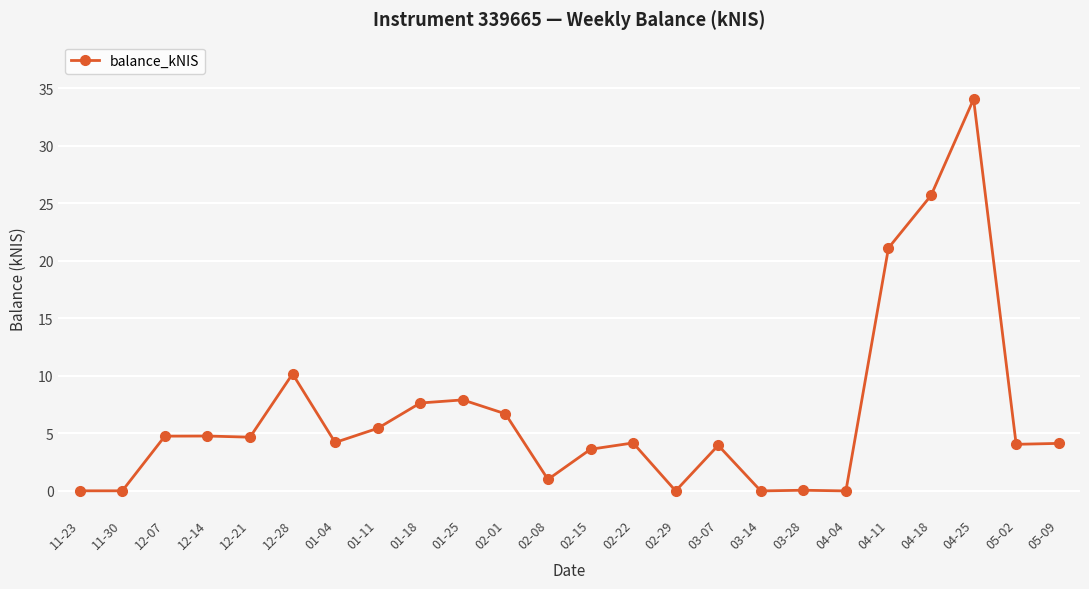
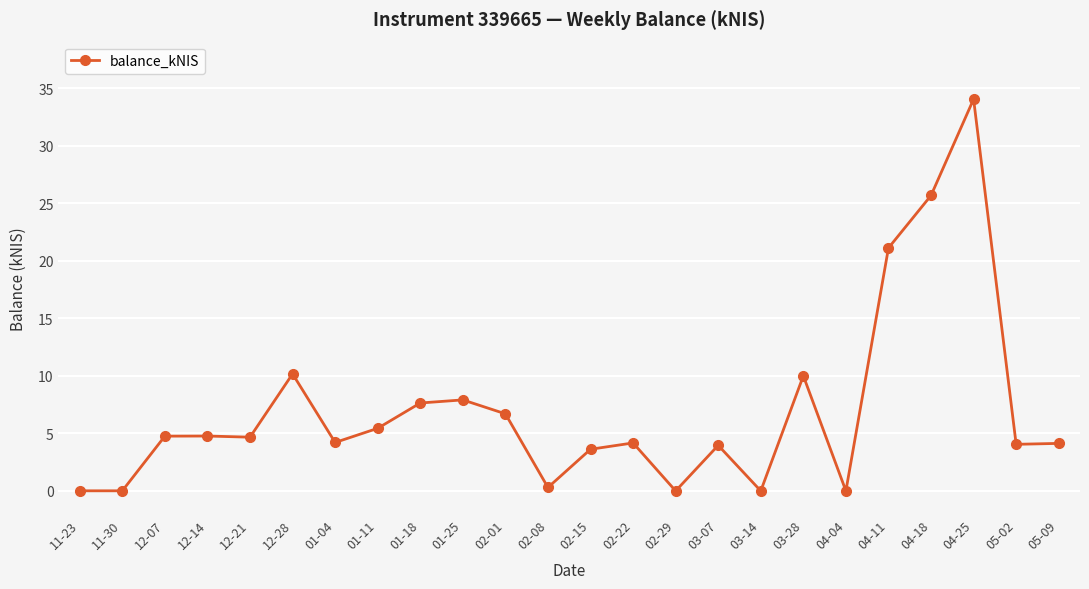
02-08: 1.0 -> 0.3
03-28: 0.1 -> 10.0
